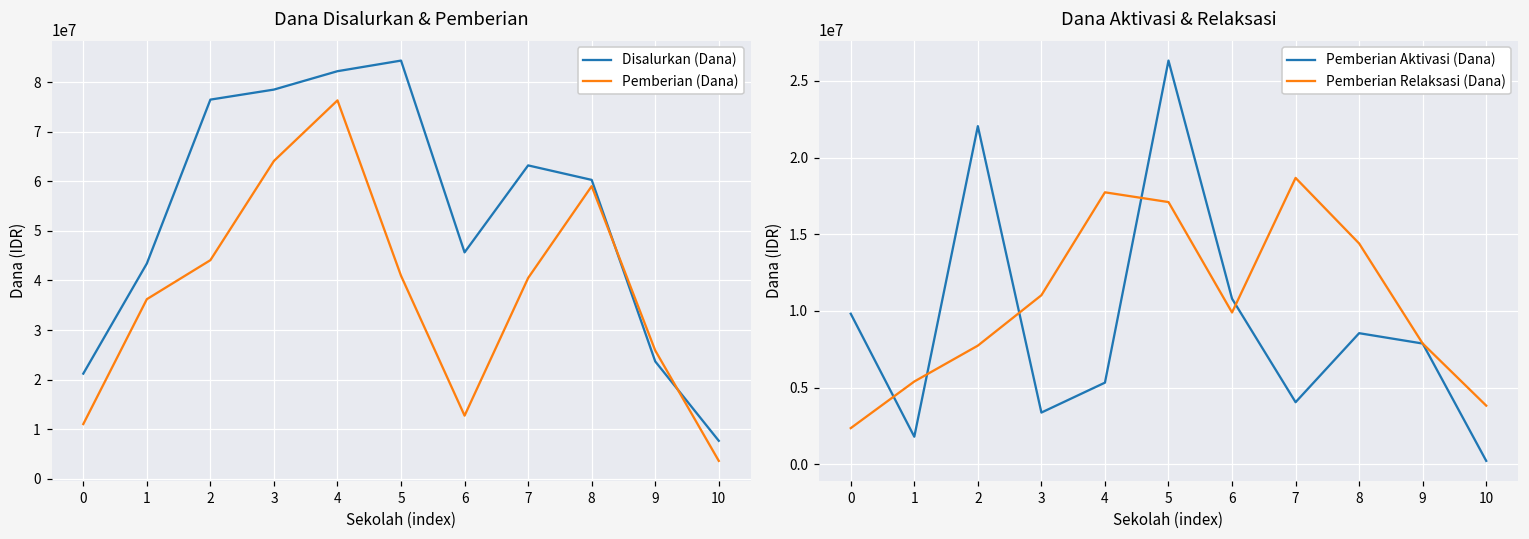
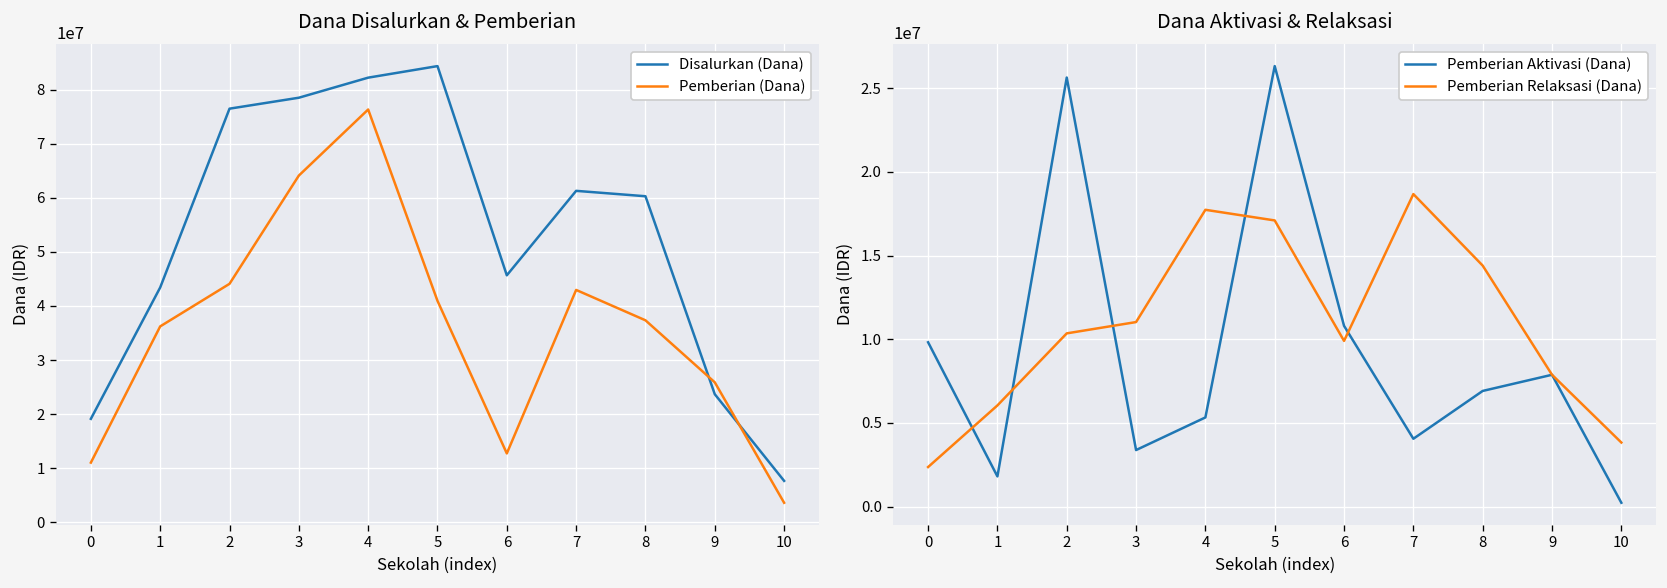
Dana Disalurkan & Pemberian, Disalurkan (Dana), 0: 21000000 -> 19000000
Dana Disalurkan & Pemberian, Disalurkan (Dana), 7: 63000000 -> 61000000
Dana Disalurkan & Pemberian, Pemberian (Dana), 7: 41000000 -> 43000000
Dana Disalurkan & Pemberian, Pemberian (Dana), 8: 59000000 -> 37000000
Dana Aktivasi & Relaksasi, Pemberian Relaksasi (Dana), 1: 5400000 -> 6000000
Dana Aktivasi & Relaksasi, Pemberian Aktivasi (Dana), 2: 22100000 -> 25600000
Dana Aktivasi & Relaksasi, Pemberian Relaksasi (Dana), 2: 7700000 -> 10400000
Dana Aktivasi & Relaksasi, Pemberian Aktivasi (Dana), 8: 8600000 -> 6900000
